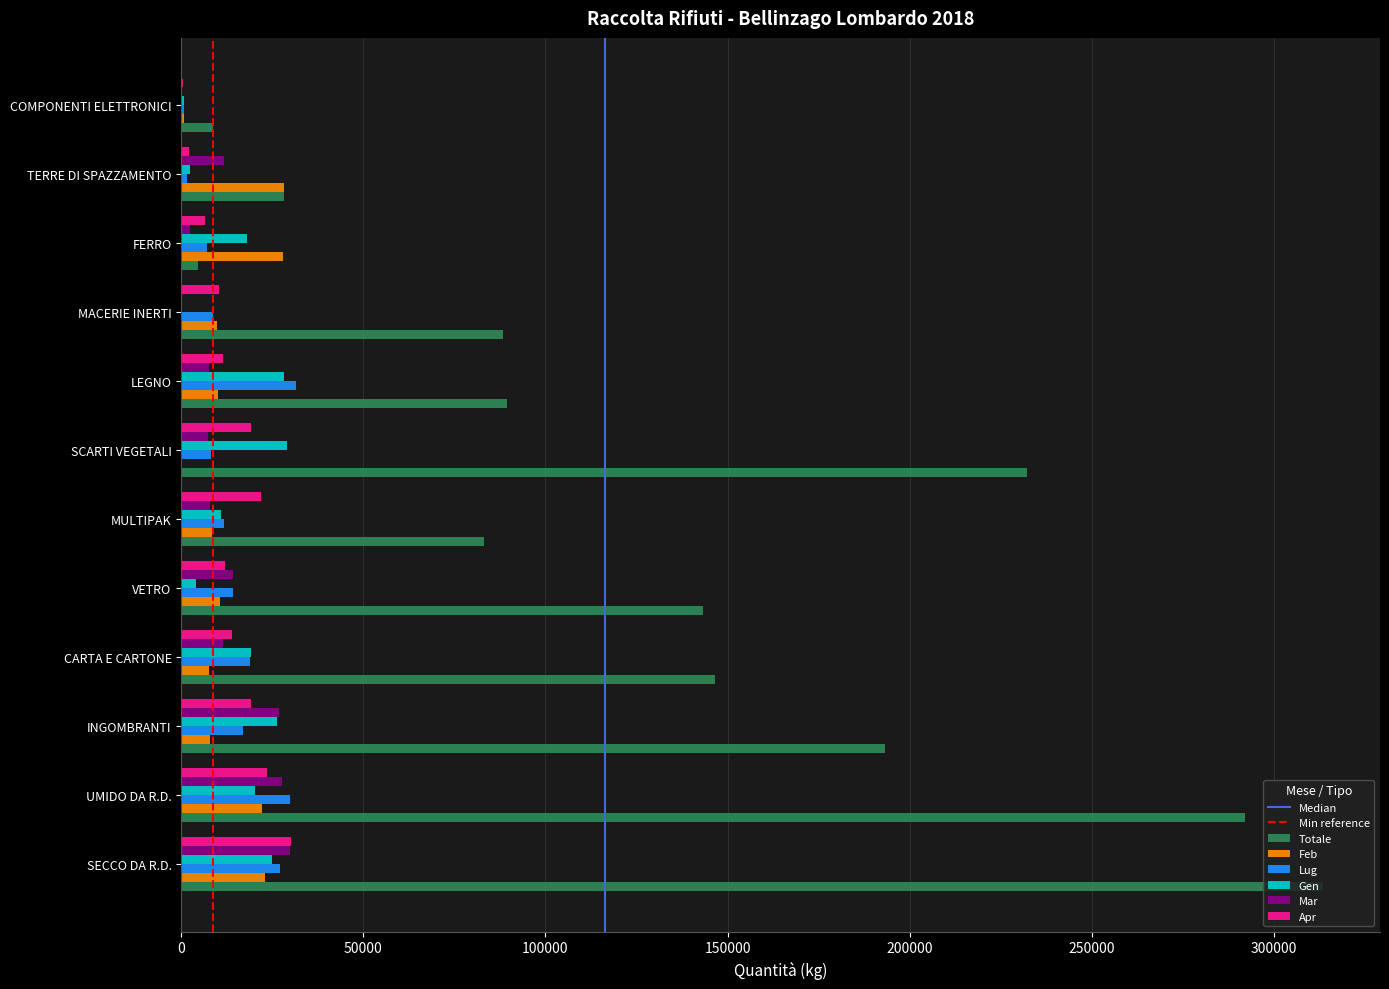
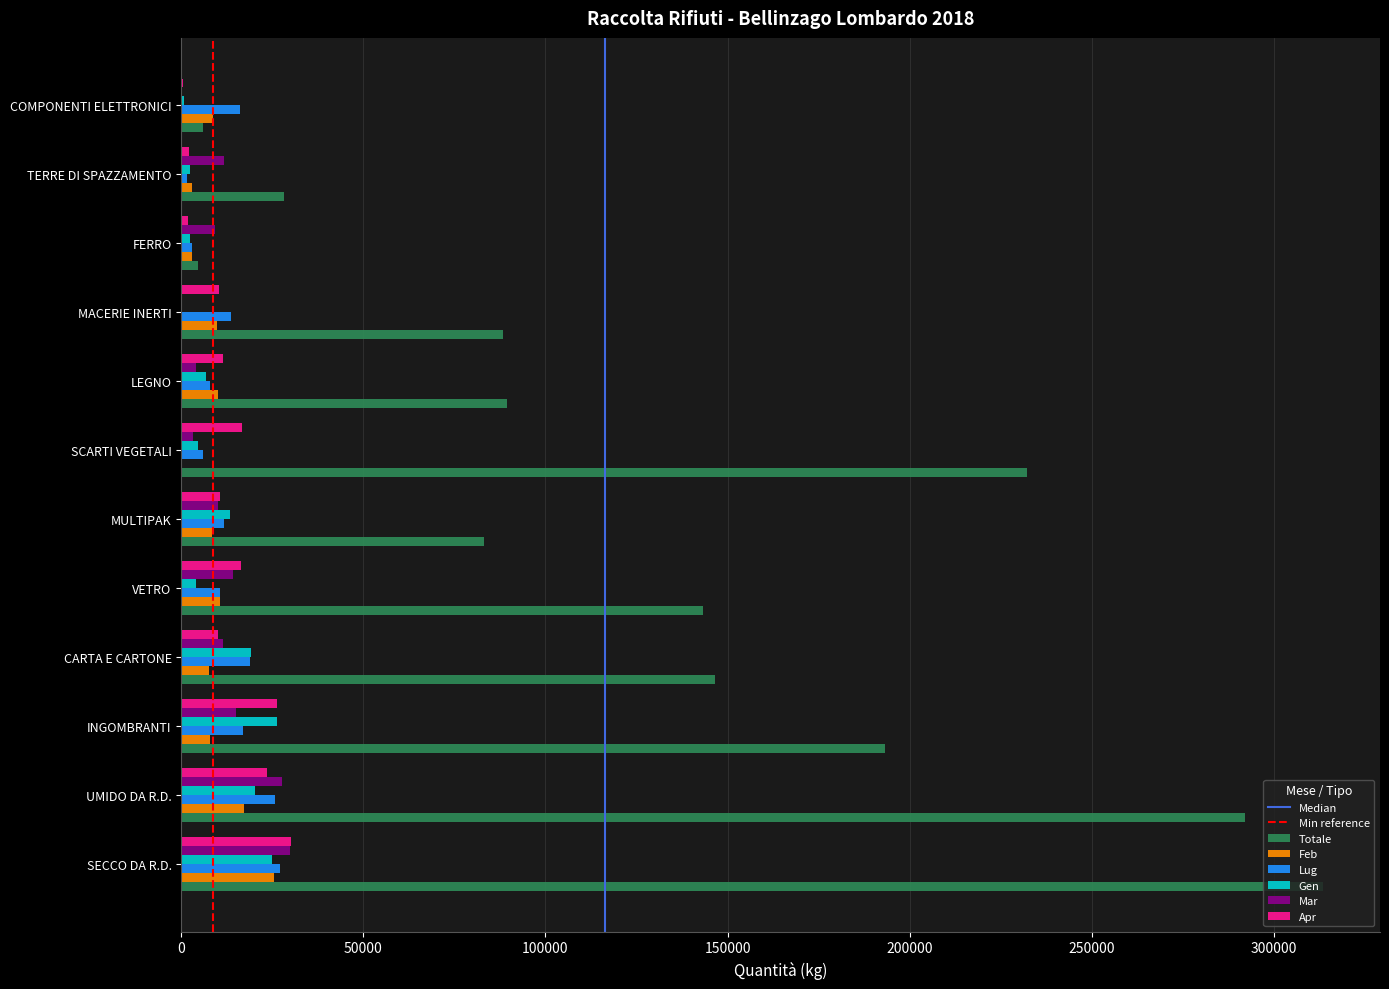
Lug, COMPONENTI ELETTRONICI: 1000 -> 16000
Feb, COMPONENTI ELETTRONICI: 1000 -> 9000
Totale, COMPONENTI ELETTRONICI: 9000 -> 6000
Feb, TERRE DI SPAZZAMENTO: 28000 -> 3000
Apr, FERRO: 6000 -> 2000
Mar, FERRO: 2000 -> 9000
Gen, FERRO: 18000 -> 2000
Lug, FERRO: 7000 -> 3000
Feb, FERRO: 28000 -> 3000
Lug, MACERIE INERTI: 9000 -> 14000
Mar, LEGNO: 8000 -> 4000
Gen, LEGNO: 28000 -> 7000
Lug, LEGNO: 32000 -> 8000
Apr, SCARTI VEGETALI: 19000 -> 17000
Mar, SCARTI VEGETALI: 7000 -> 3000
Gen, SCARTI VEGETALI: 29000 -> 5000
Lug, SCARTI VEGETALI: 8000 -> 6000
Apr, MULTIPAK: 22000 -> 11000
Mar, MULTIPAK: 8000 -> 10000
Gen, MULTIPAK: 11000 -> 13000
Apr, VETRO: 12000 -> 16000
Lug, VETRO: 14000 -> 11000
Apr, CARTA E CARTONE: 14000 -> 10000
Apr, INGOMBRANTI: 19000 -> 26000
Mar, INGOMBRANTI: 27000 -> 15000
Lug, UMIDO DA R.D.: 30000 -> 26000
Feb, UMIDO DA R.D.: 22000 -> 17000
Feb, SECCO DA R.D.: 23000 -> 25000
